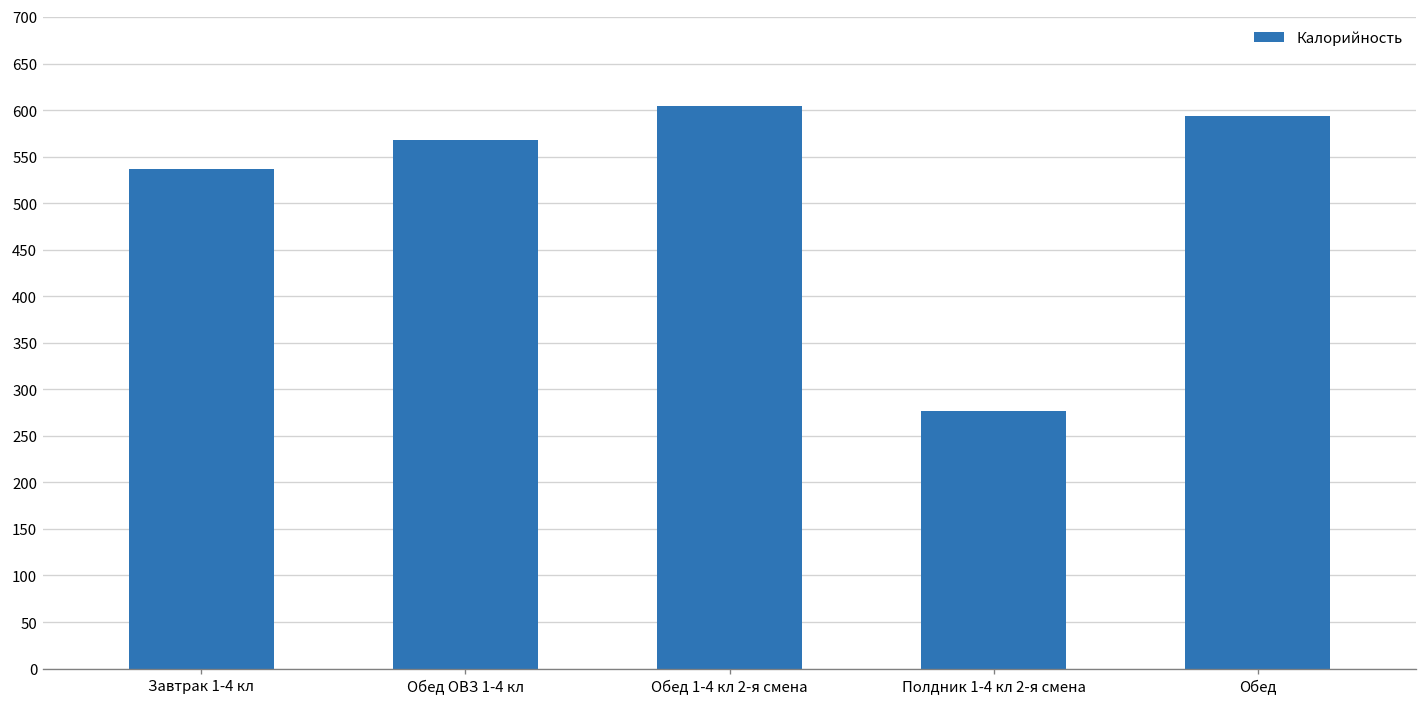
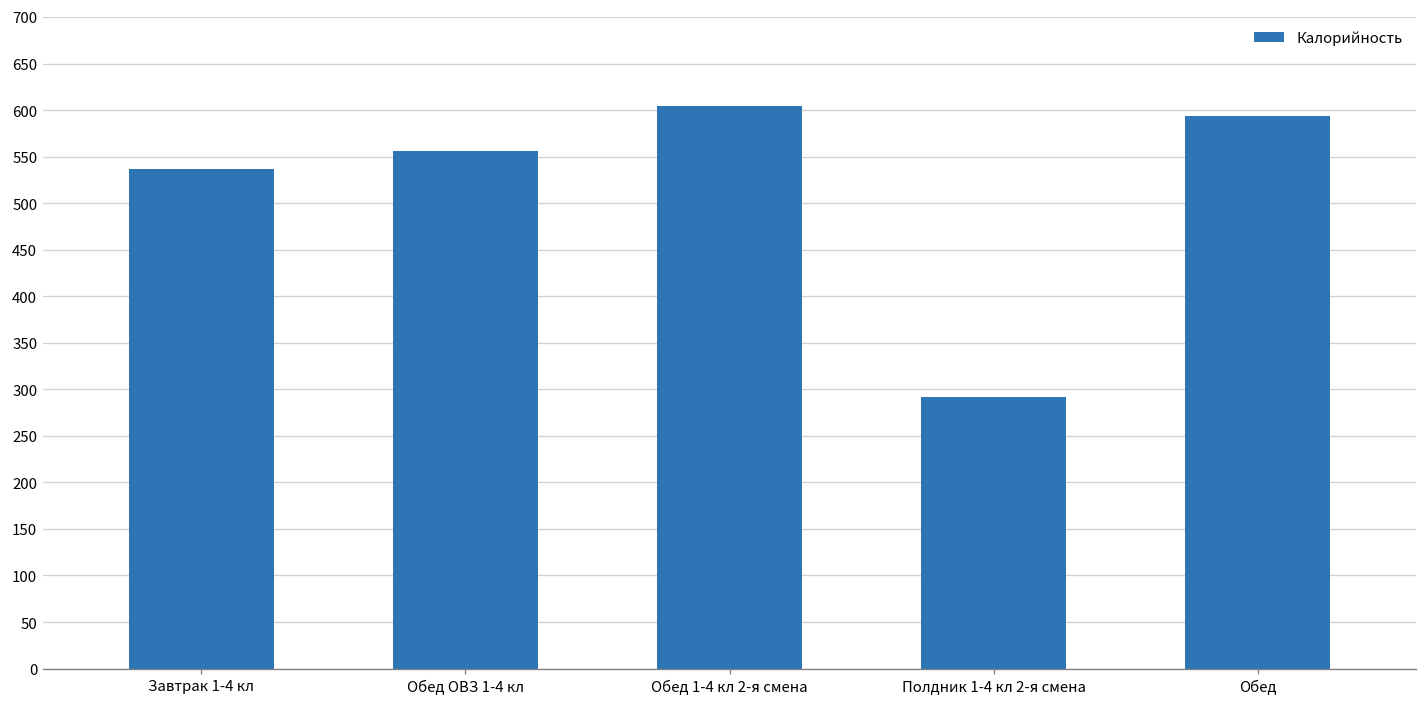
Обед ОВЗ 1-4 кл: 570 -> 560
Полдник 1-4 кл 2-я смена: 280 -> 290
